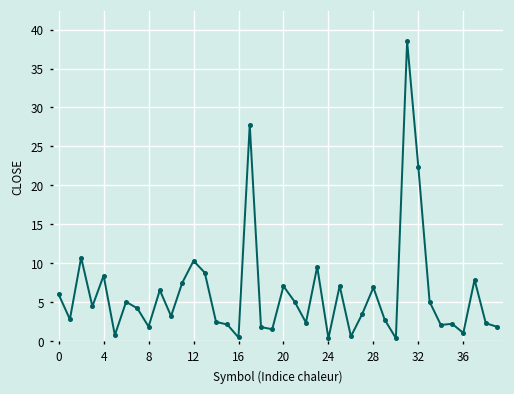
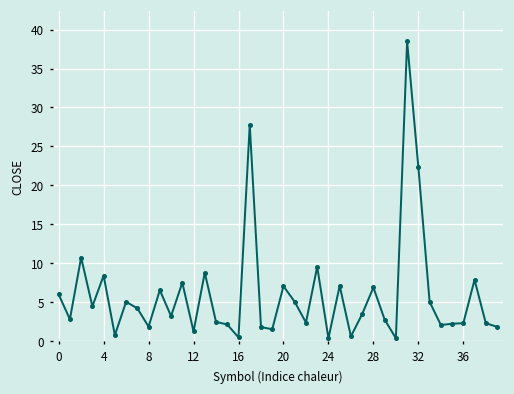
12: 10 -> 1
36: 1 -> 2
